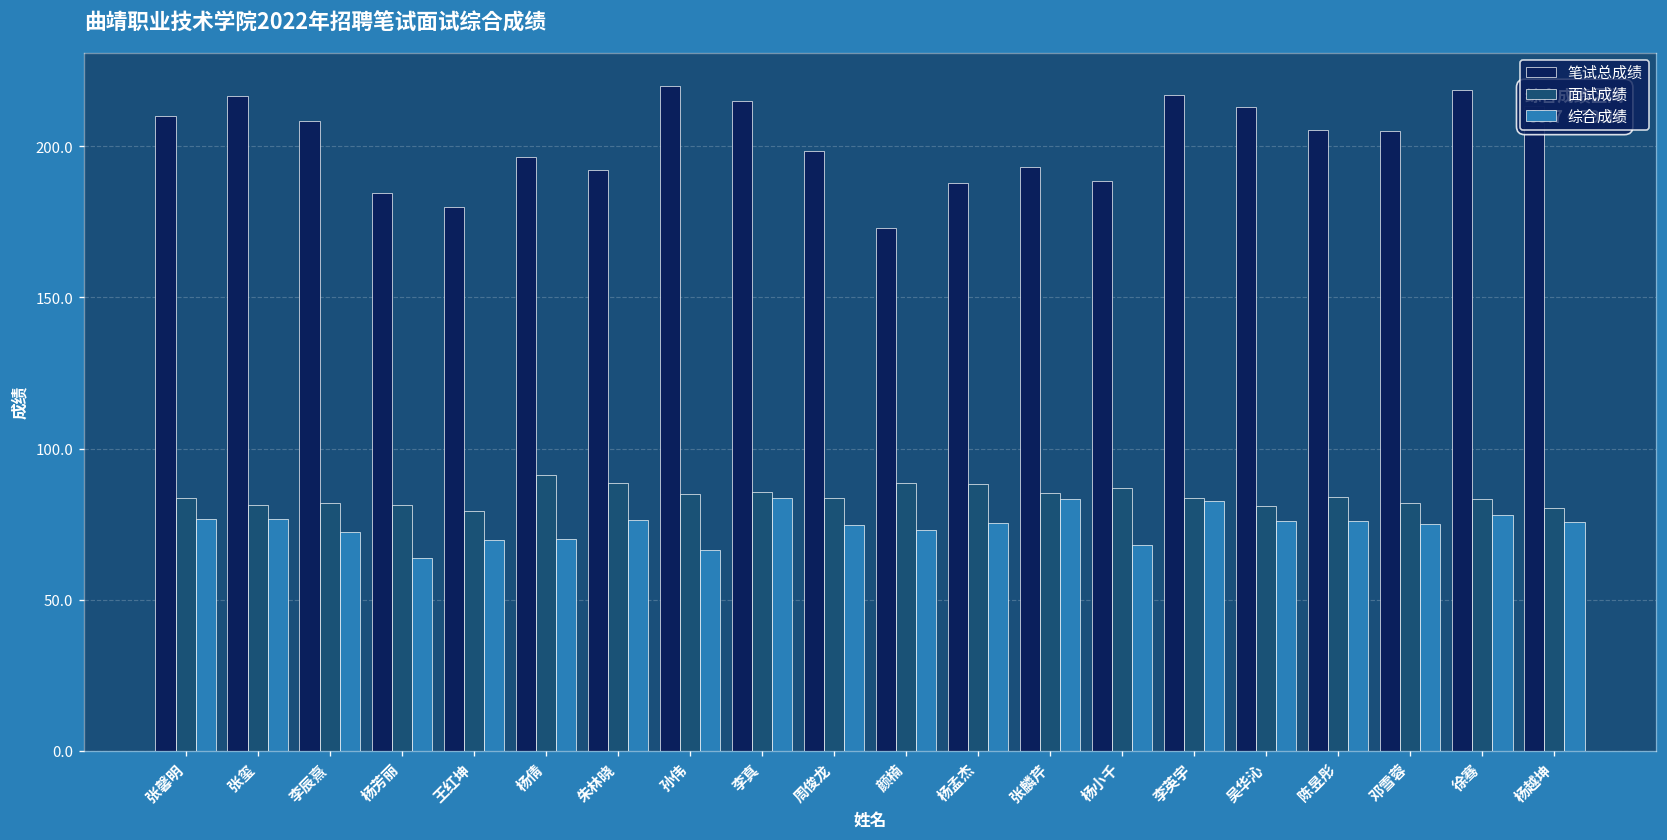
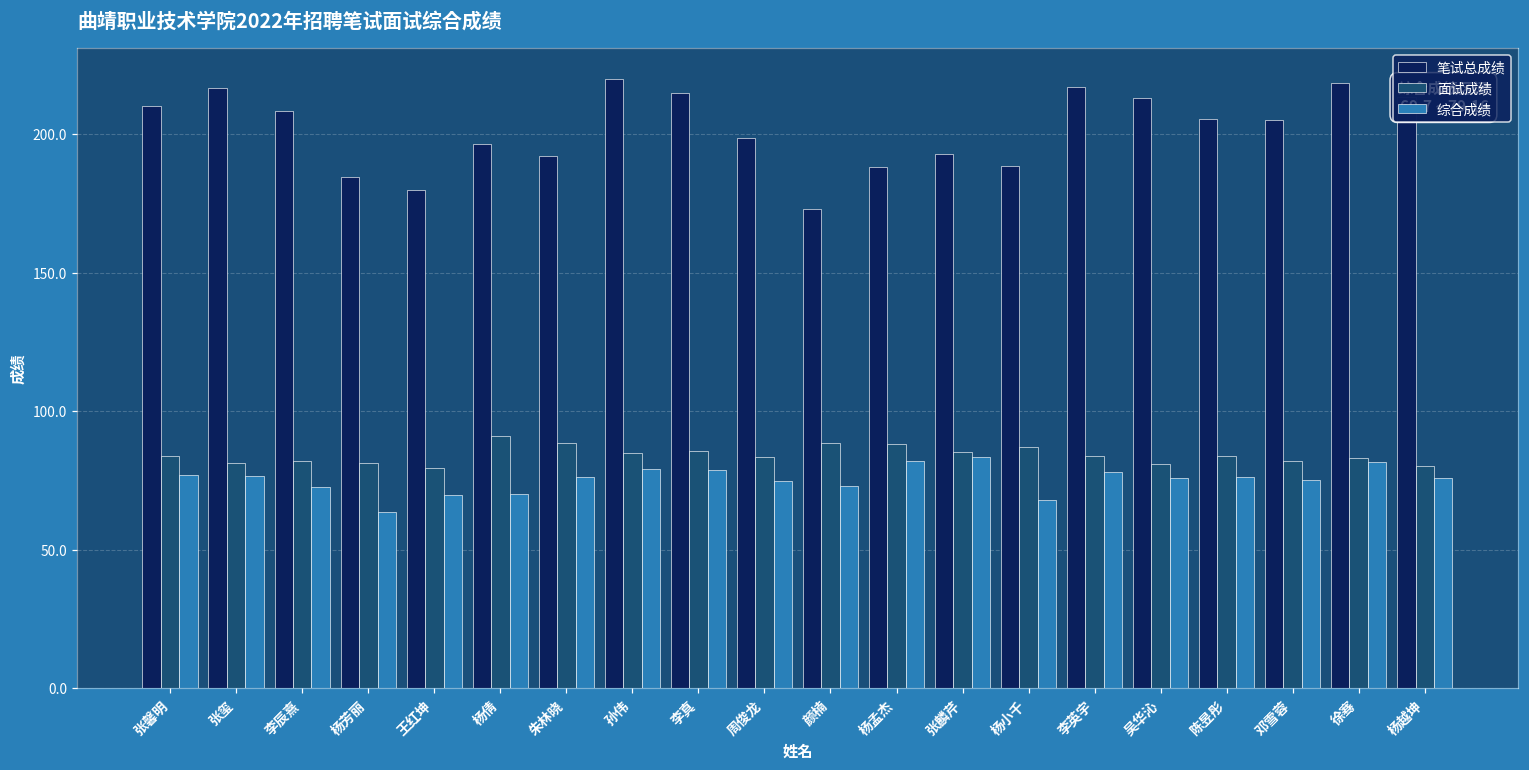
综合成绩, 孙伟: 66 -> 79
综合成绩, 李真: 84 -> 79
综合成绩, 杨孟杰: 75 -> 82
综合成绩, 李英宇: 83 -> 78
综合成绩, 徐骞: 78 -> 82
